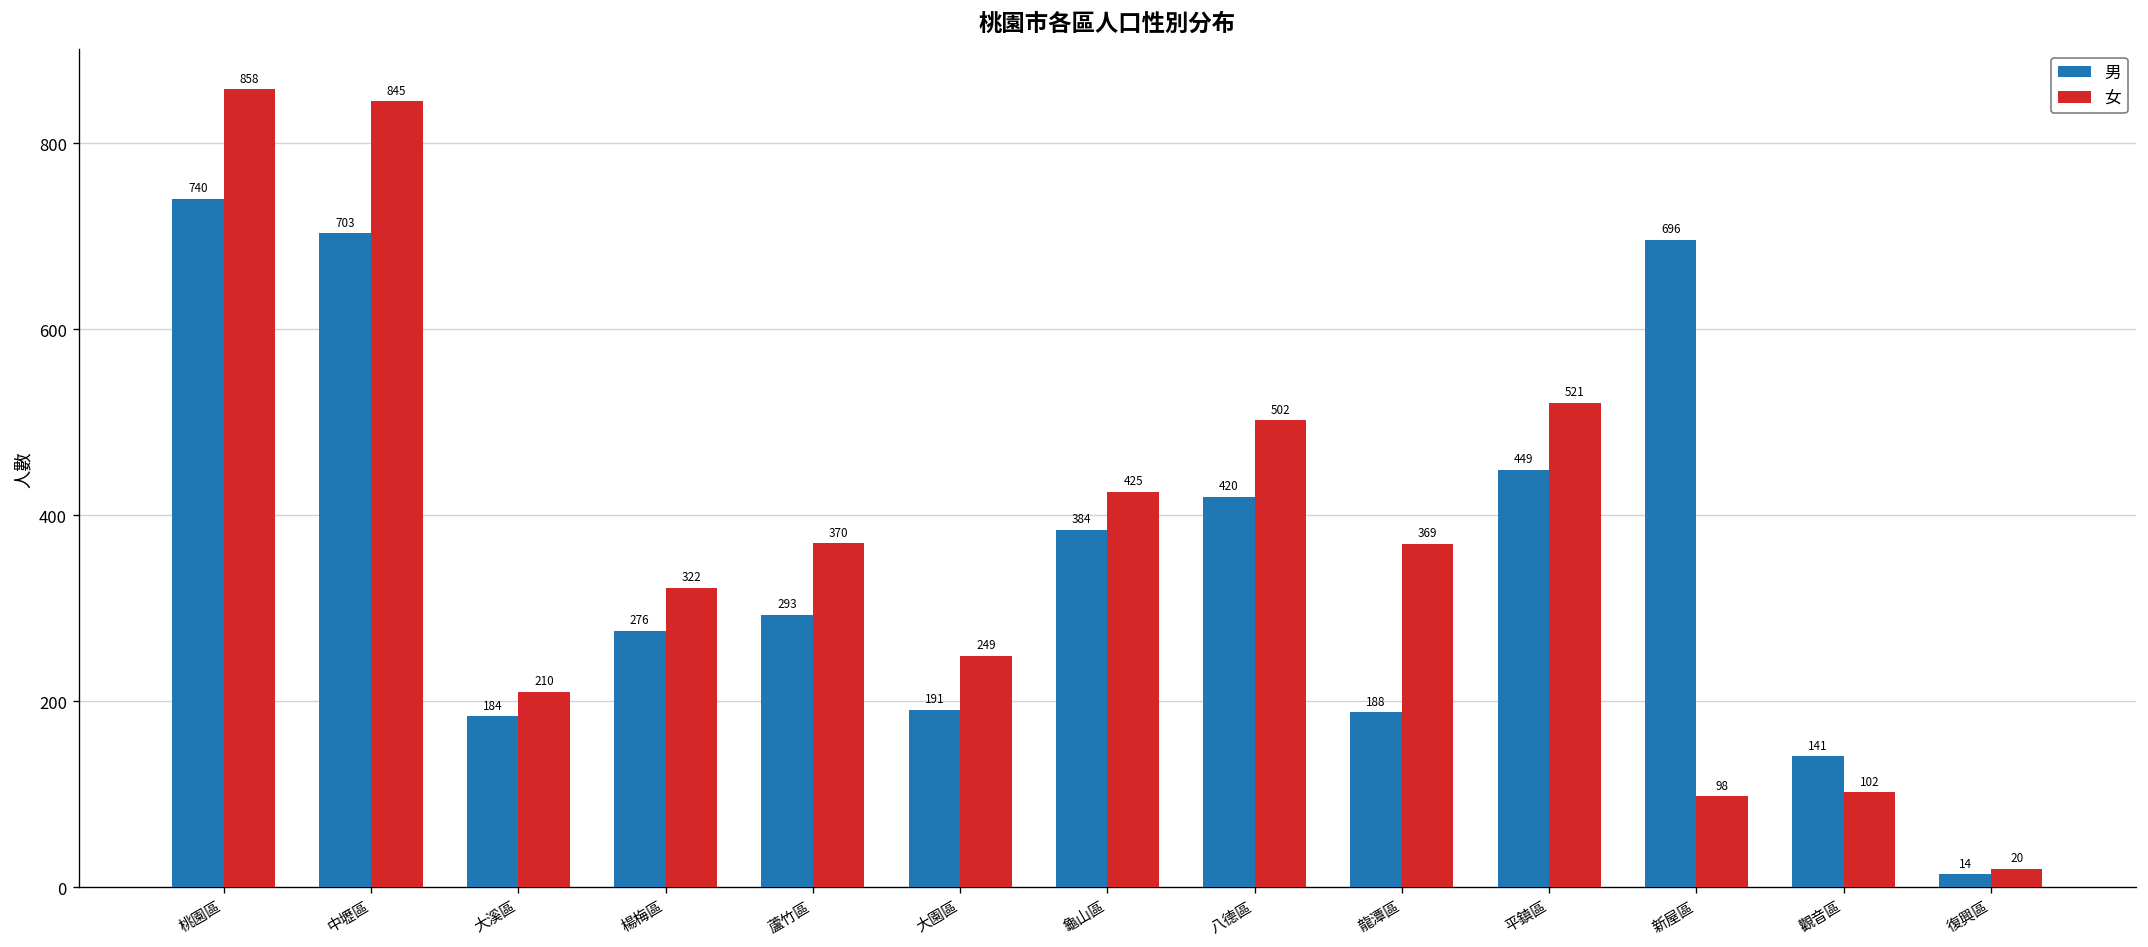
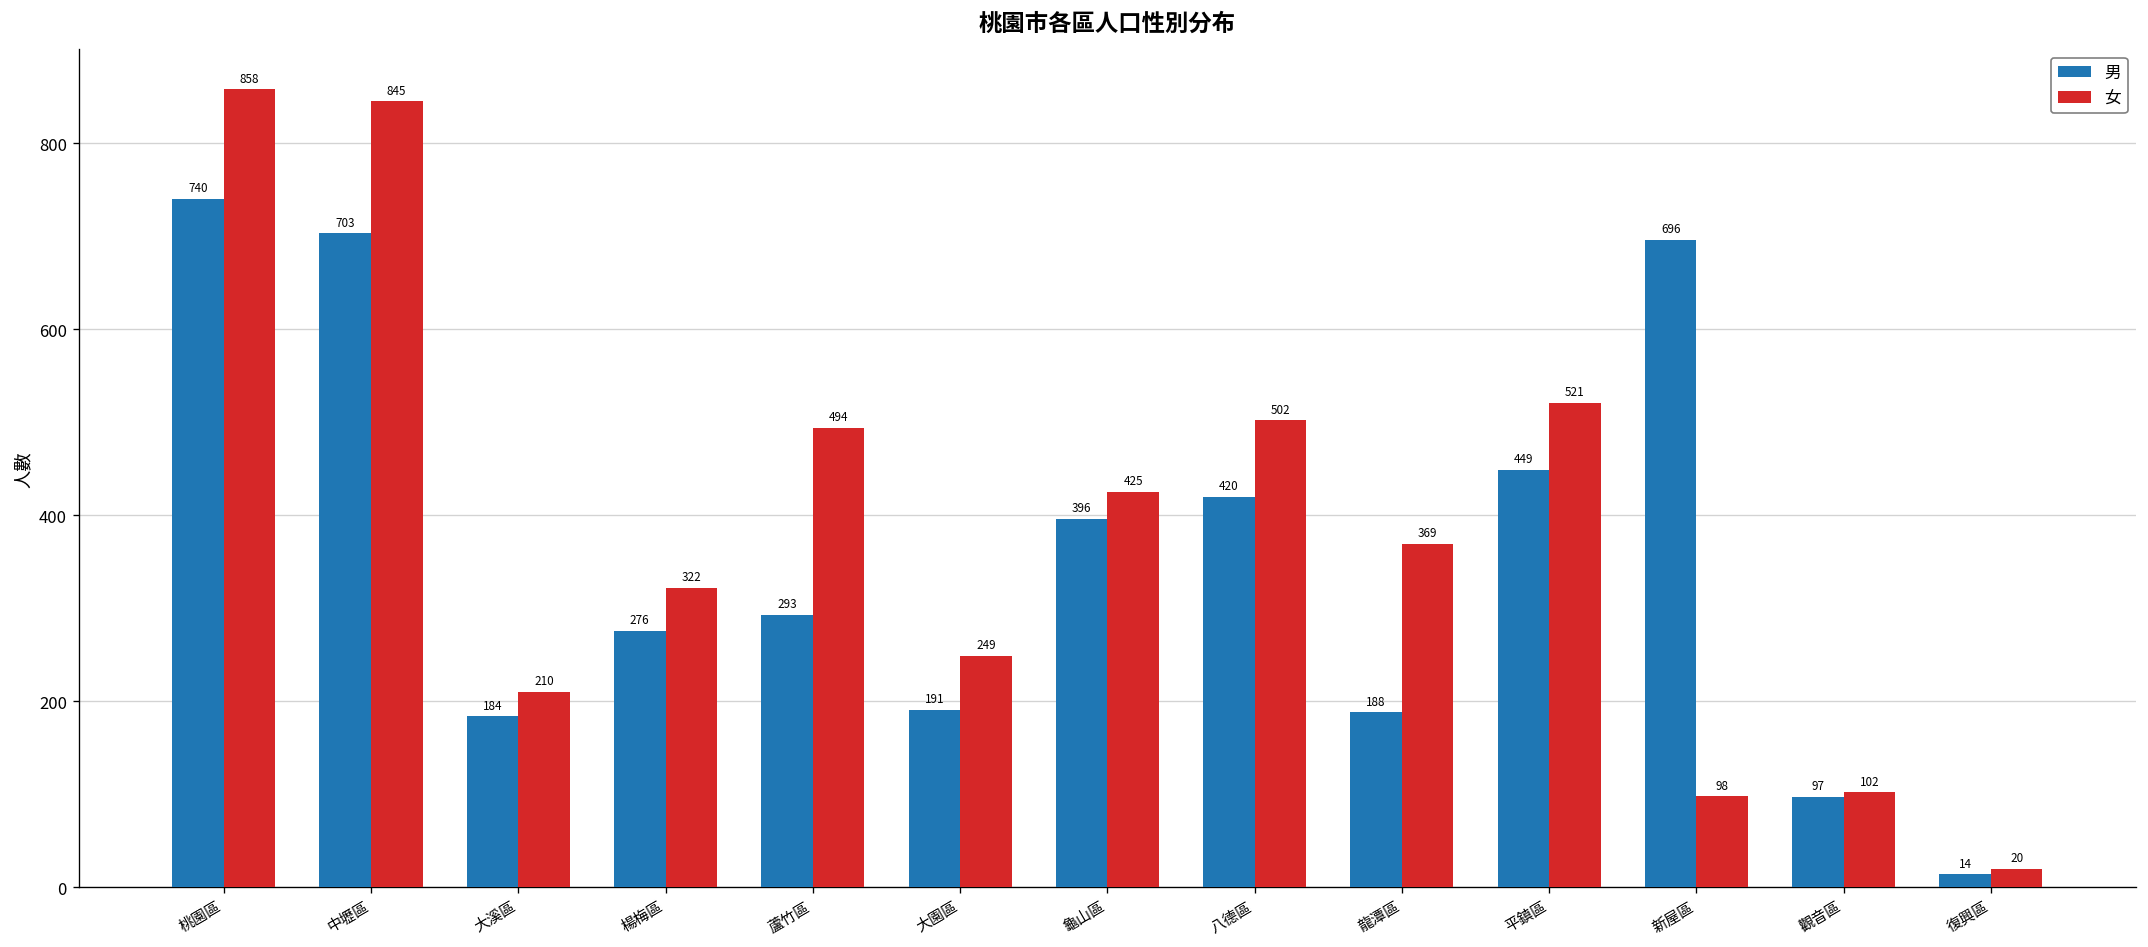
女, 蘆竹區: 370 -> 494
男, 龜山區: 384 -> 396
男, 觀音區: 141 -> 97
